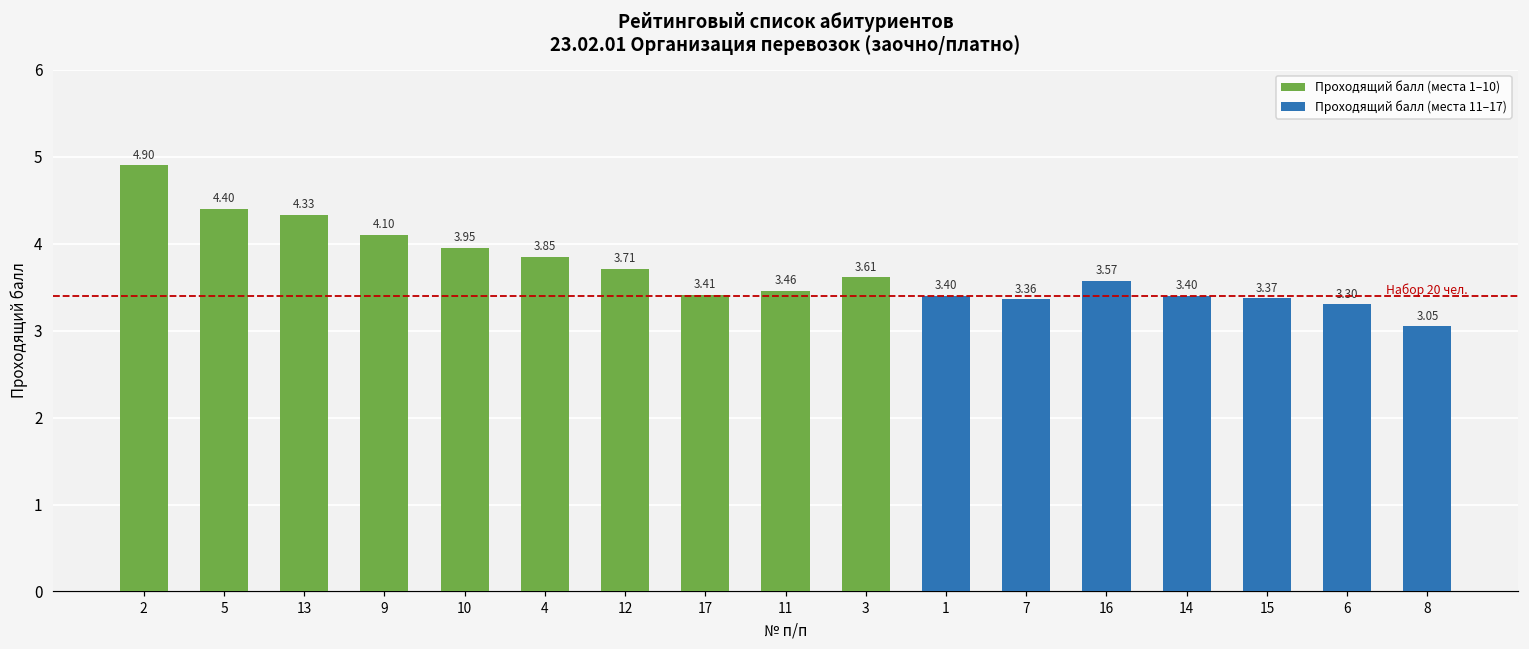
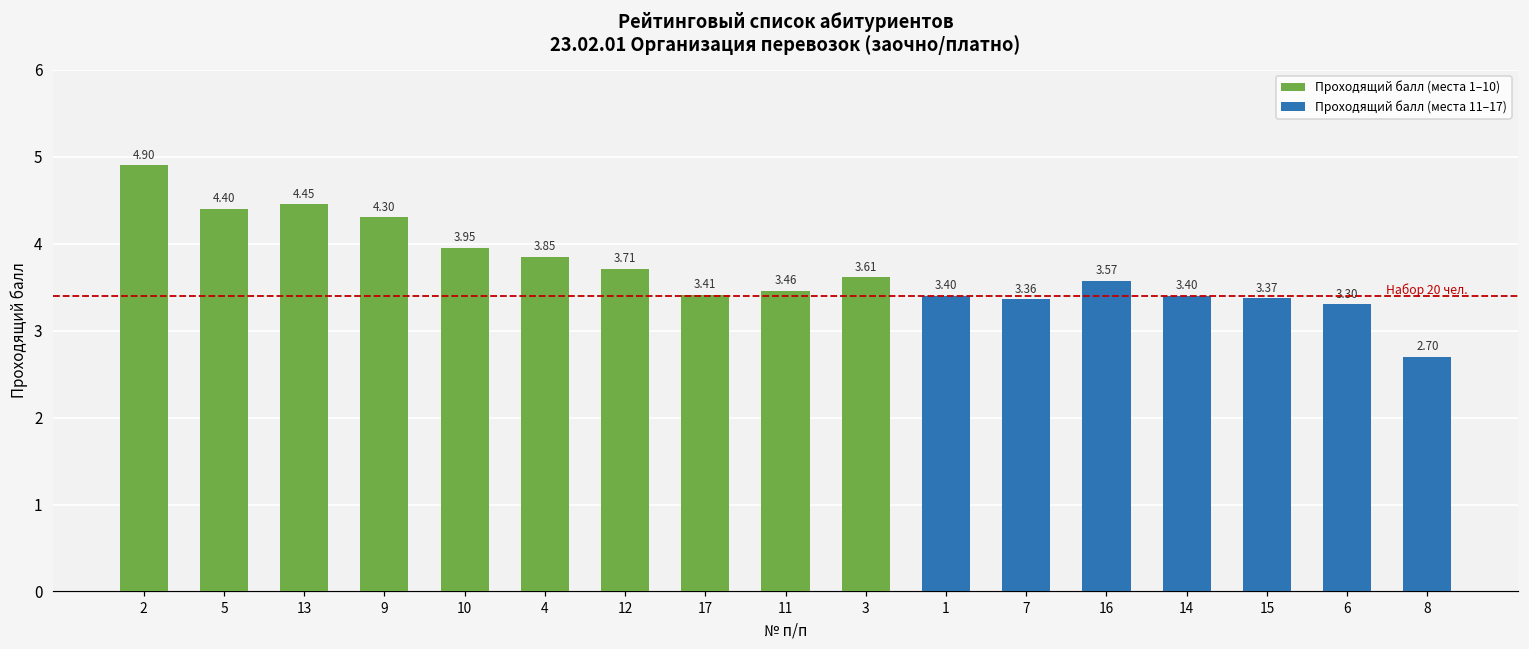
Проходящий балл (места 1–10), 13: 4.33 -> 4.45
Проходящий балл (места 1–10), 9: 4.10 -> 4.30
Проходящий балл (места 11–17), 8: 3.05 -> 2.70
